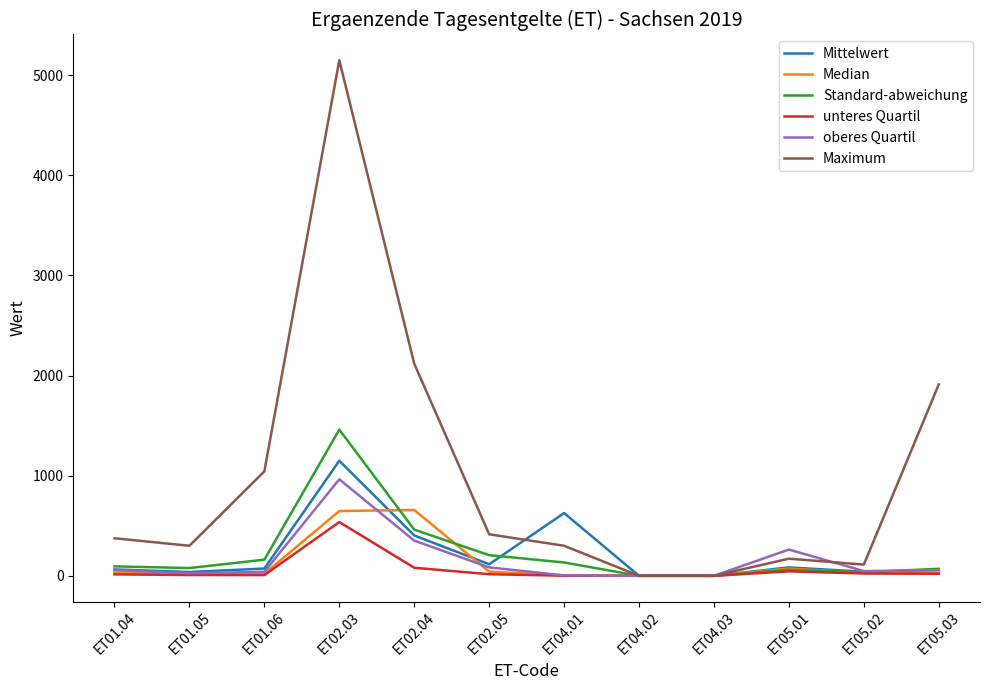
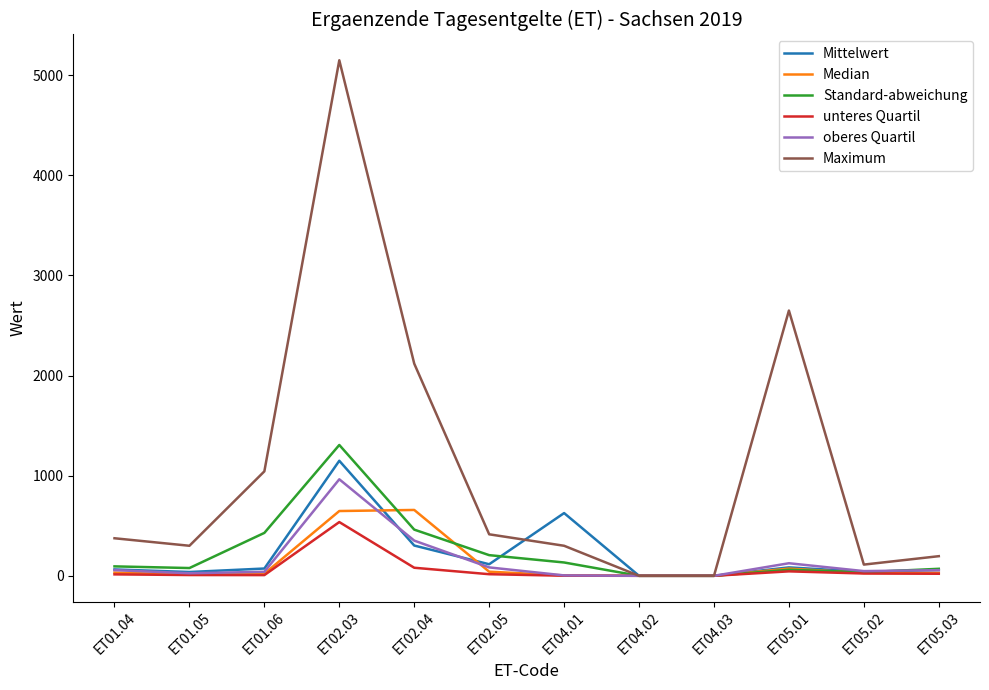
Standard-abweichung, ET01.06: 160 -> 430
Standard-abweichung, ET02.03: 1460 -> 1310
Mittelwert, ET02.04: 400 -> 300
oberes Quartil, ET05.01: 260 -> 130
Maximum, ET05.01: 170 -> 2650
Maximum, ET05.03: 1910 -> 200
